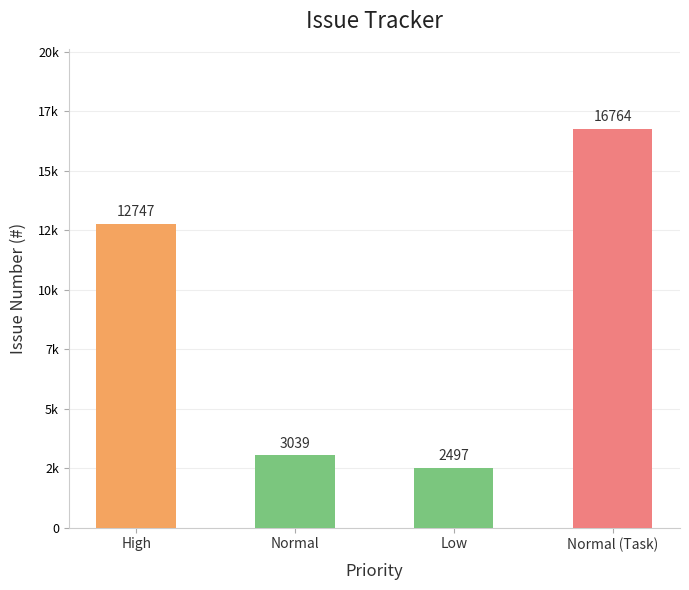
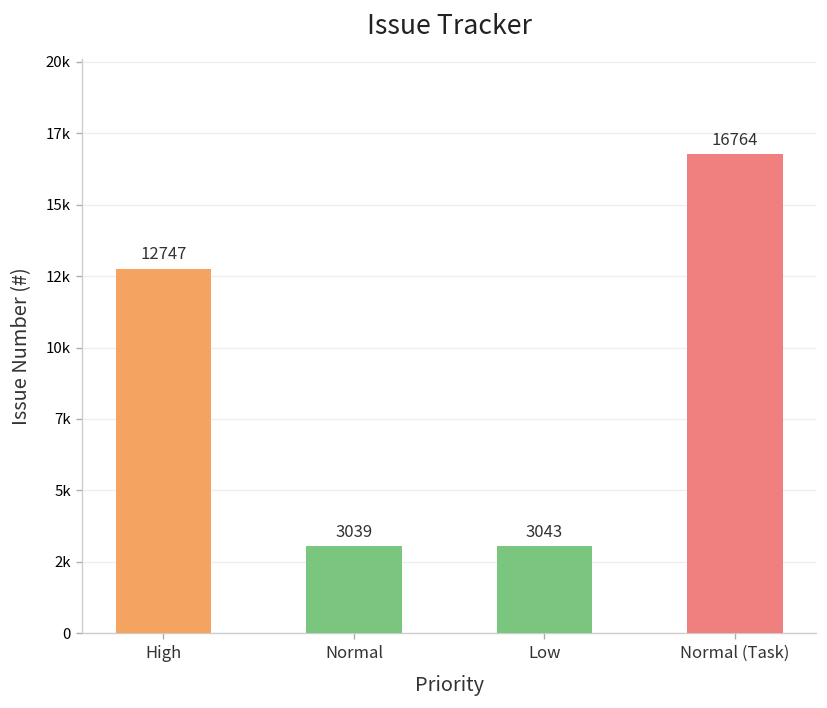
Low: 2497 -> 3043
